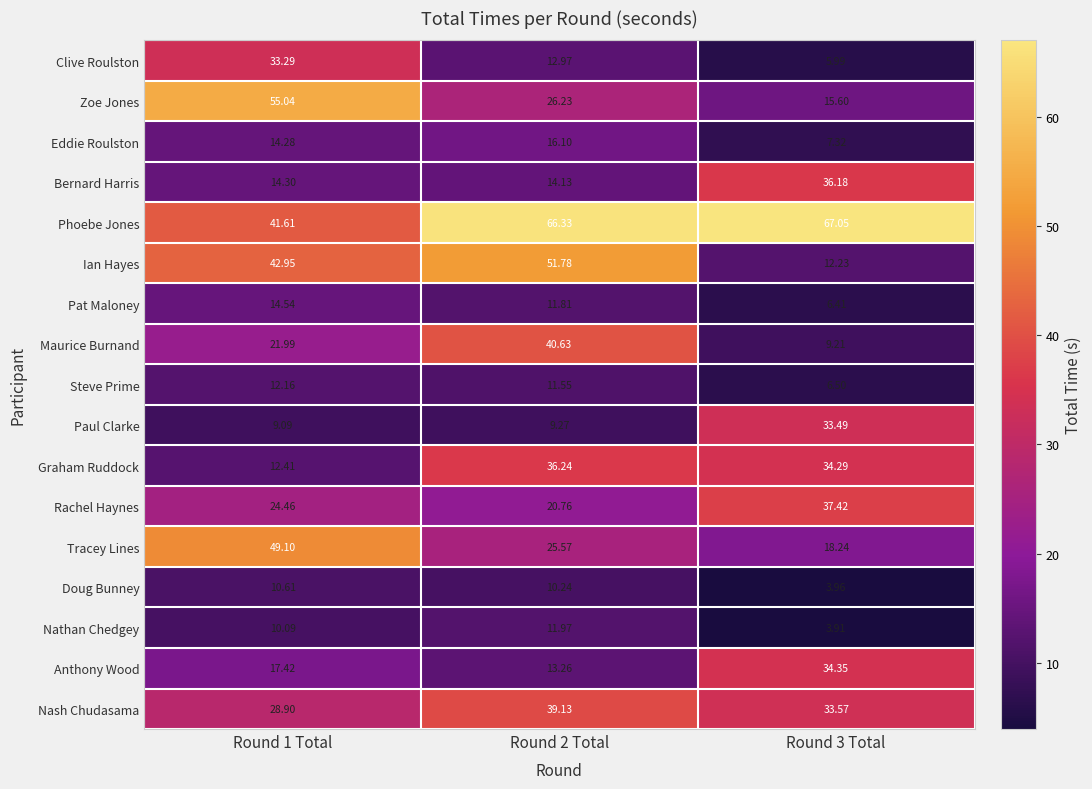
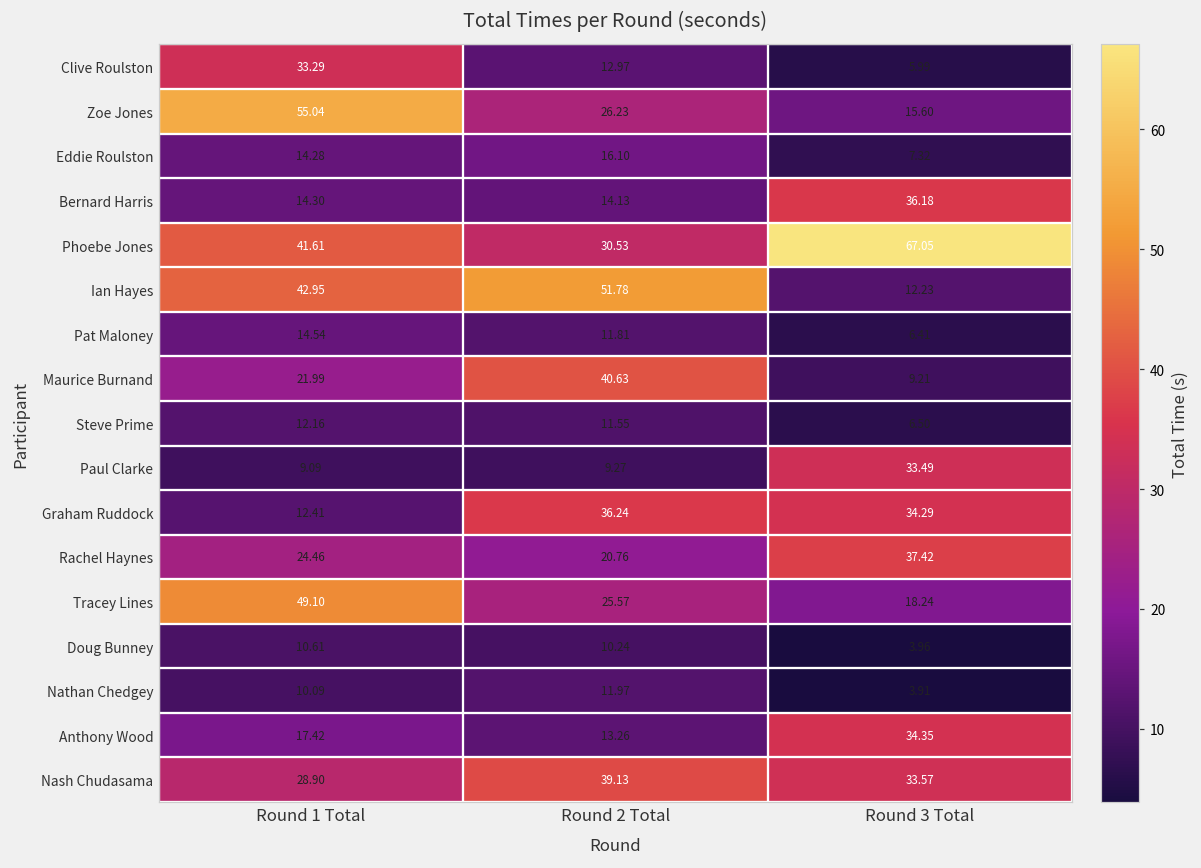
Phoebe Jones, Round 2 Total: 66.33 -> 30.53
